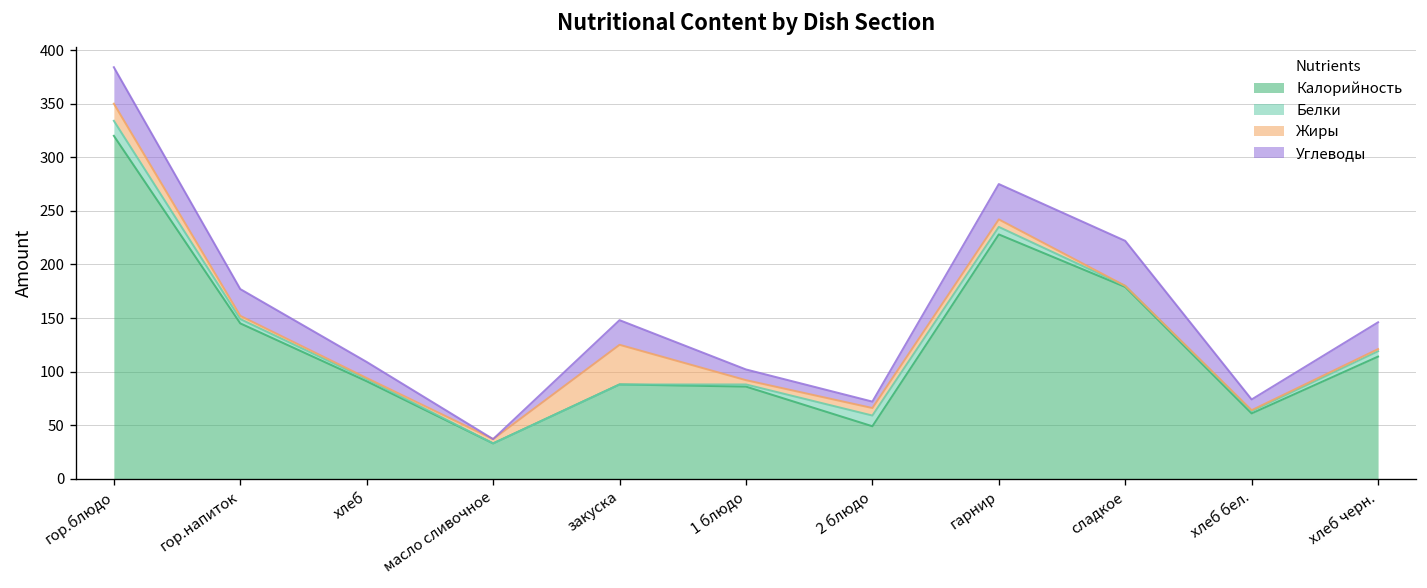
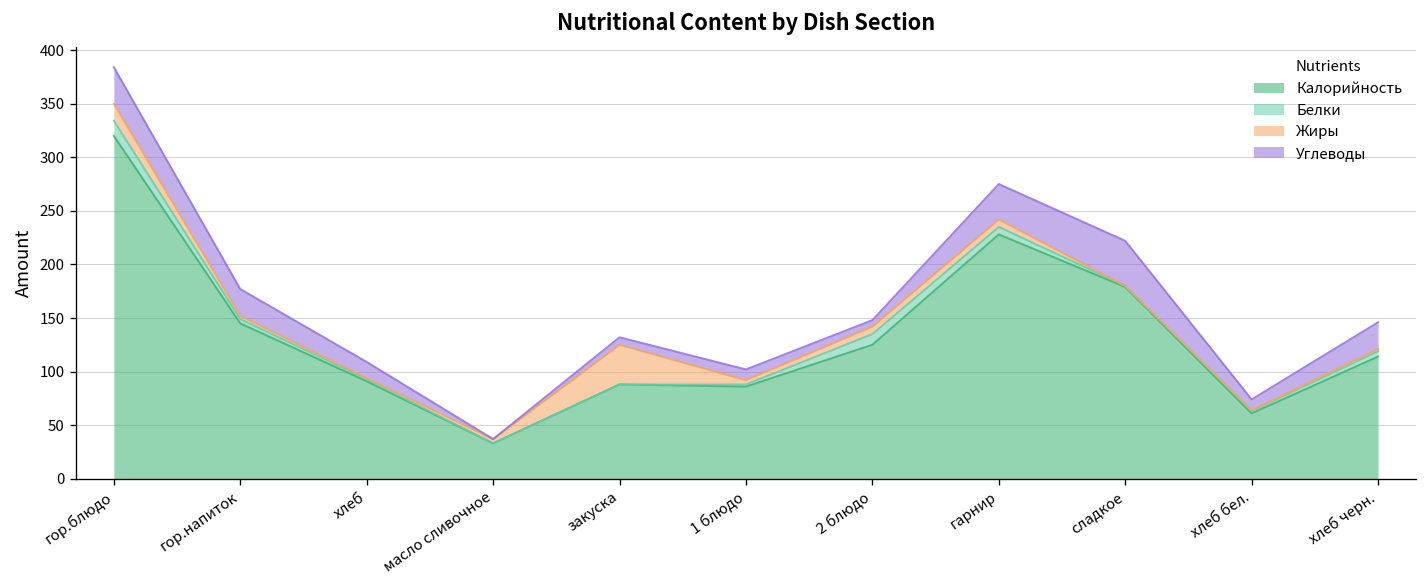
Углеводы, закуска: 20 -> 10
Калорийность, 2 блюдо: 50 -> 130
